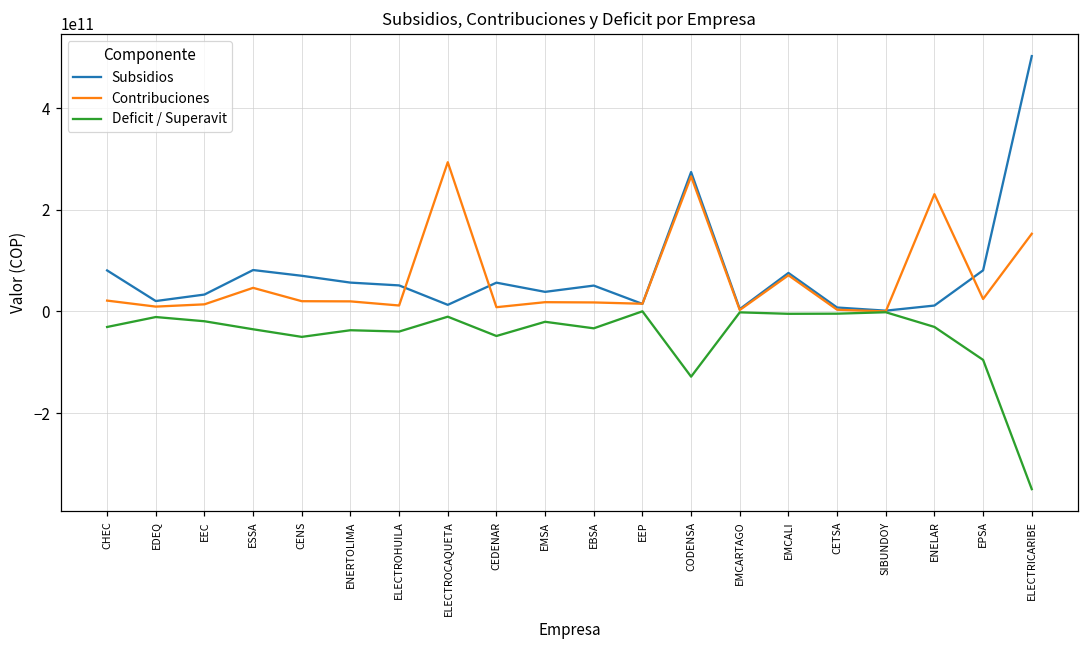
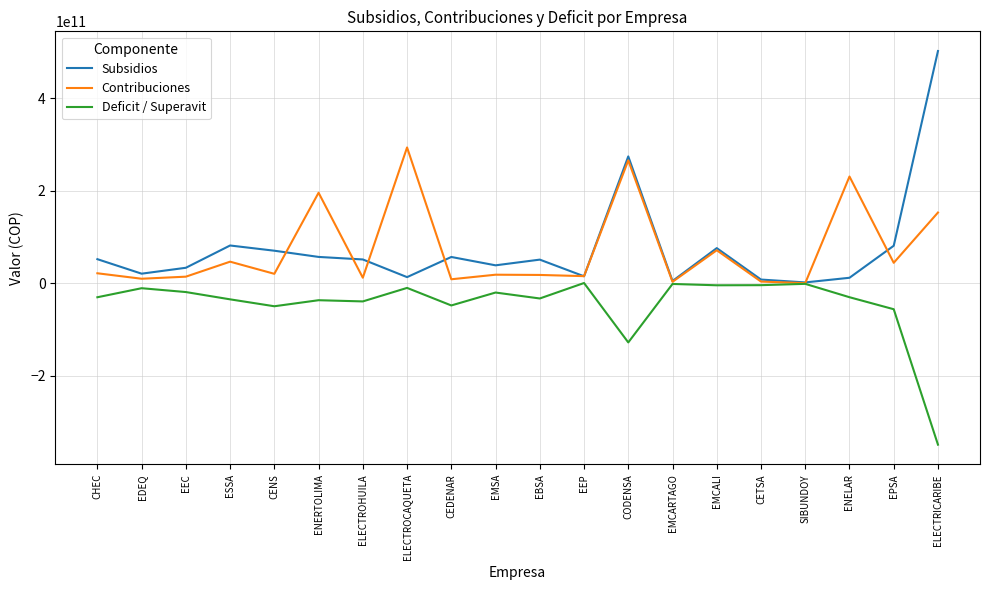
Subsidios, CHEC: 80000000000 -> 50000000000
Contribuciones, ENERTOLIMA: 20000000000 -> 200000000000
Contribuciones, EPSA: 20000000000 -> 40000000000
Deficit / Superavit, EPSA: -100000000000 -> -60000000000
